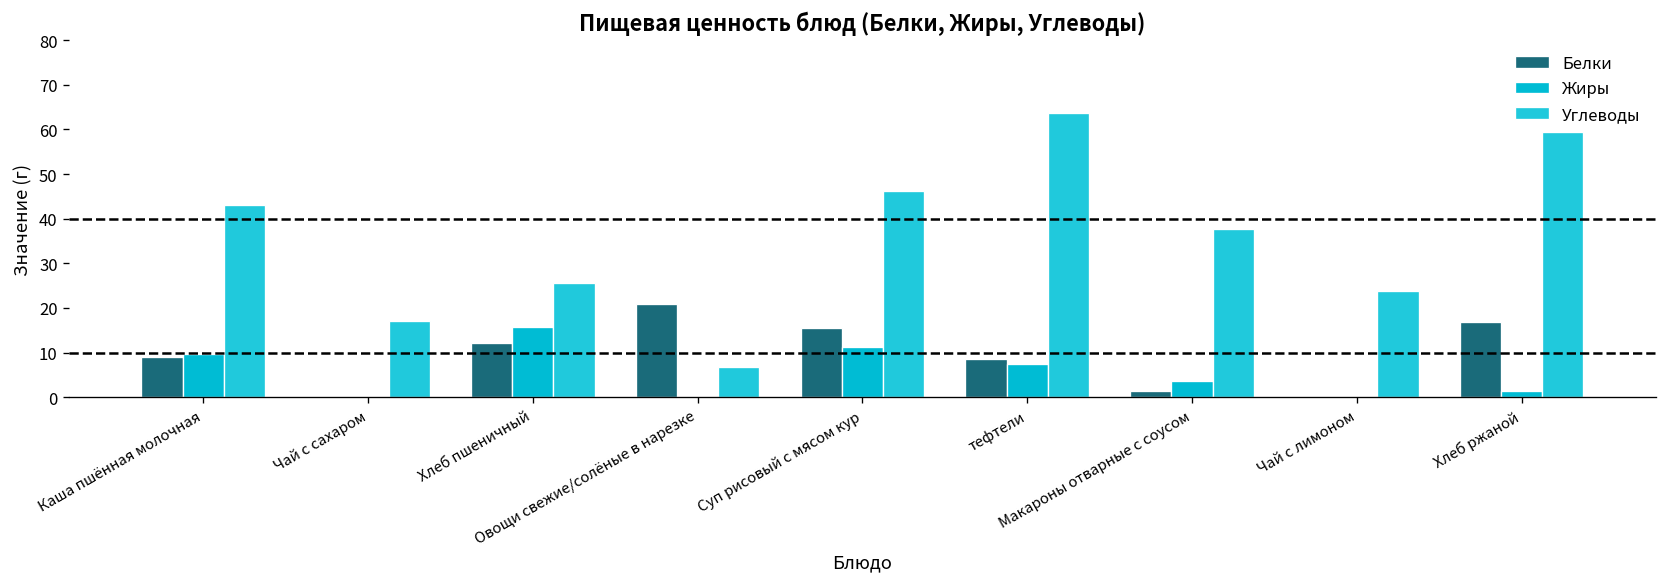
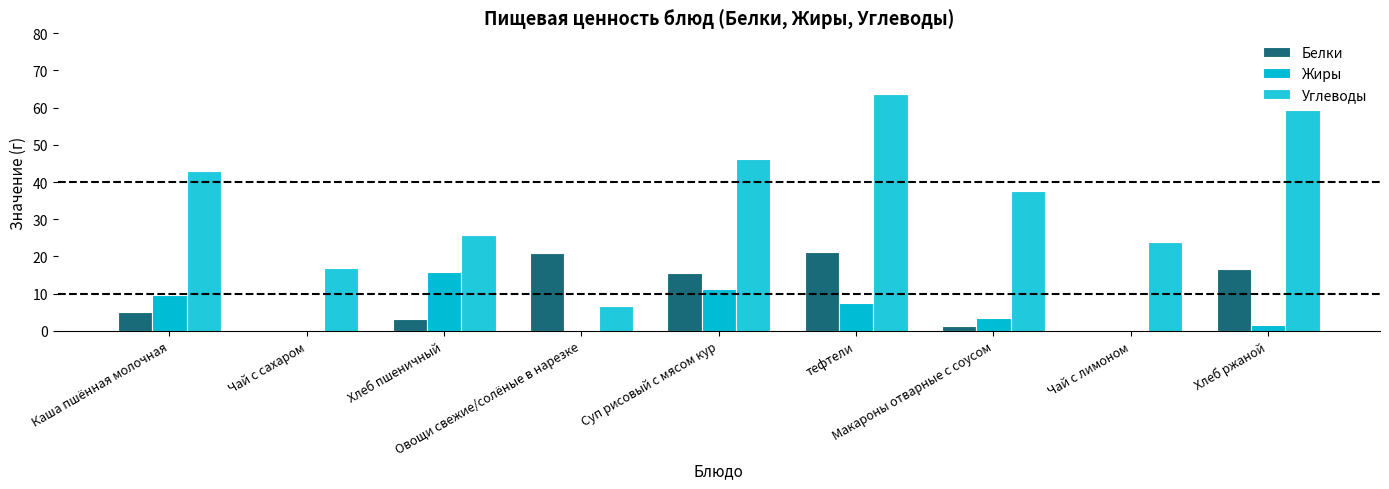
Белки, Каша пшённая молочная: 9 -> 5
Белки, Хлеб пшеничный: 12 -> 3
Белки, тефтели: 9 -> 21
